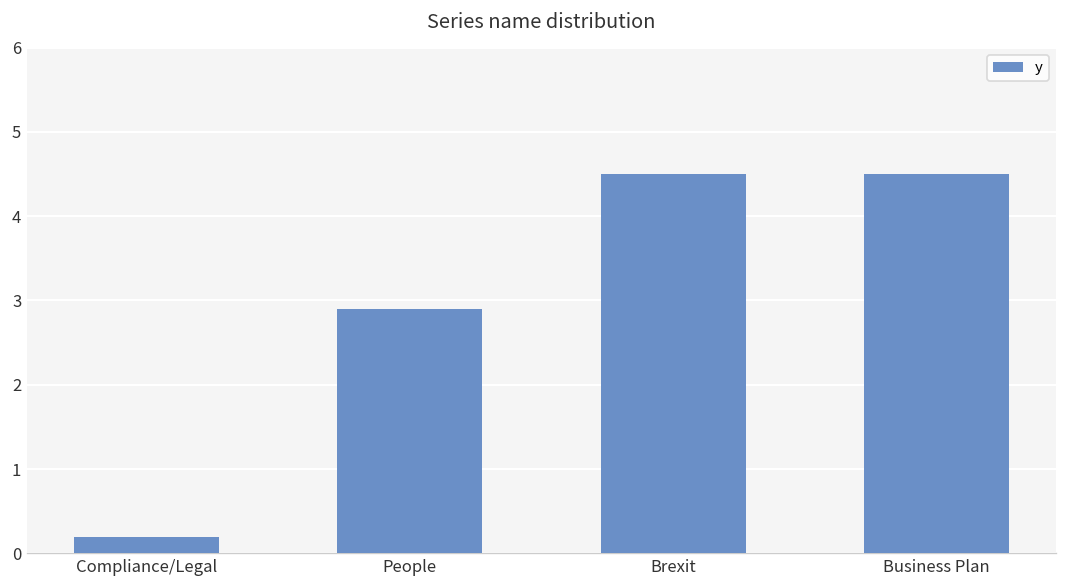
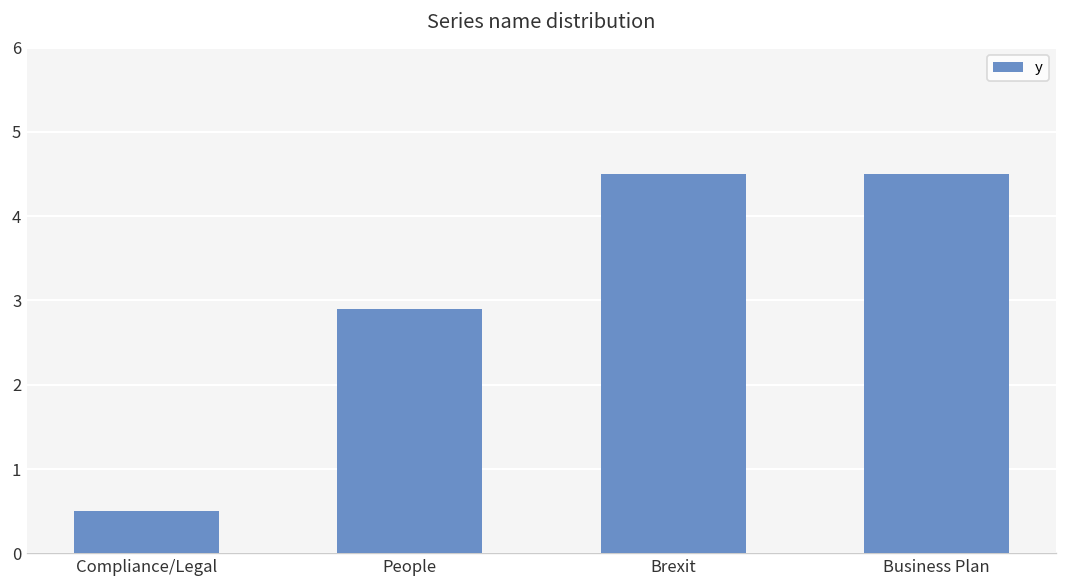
Compliance/Legal: 0.2 -> 0.5
